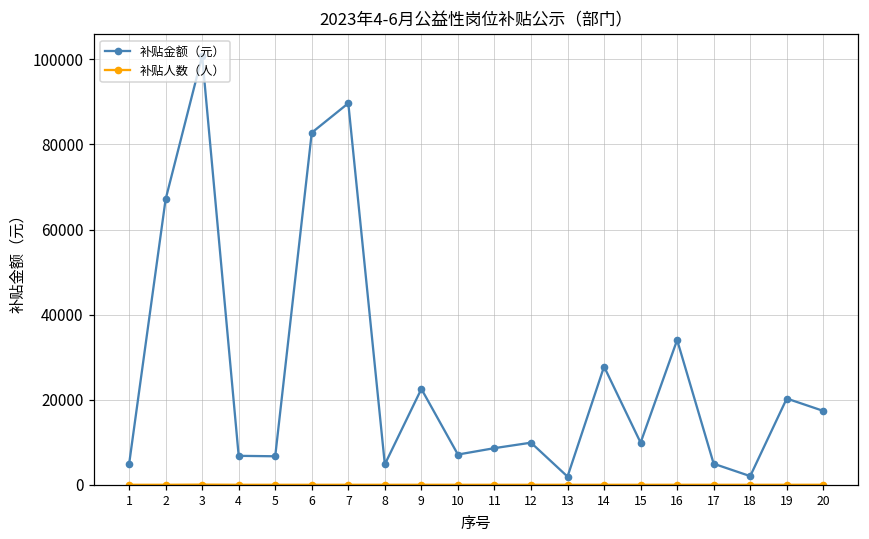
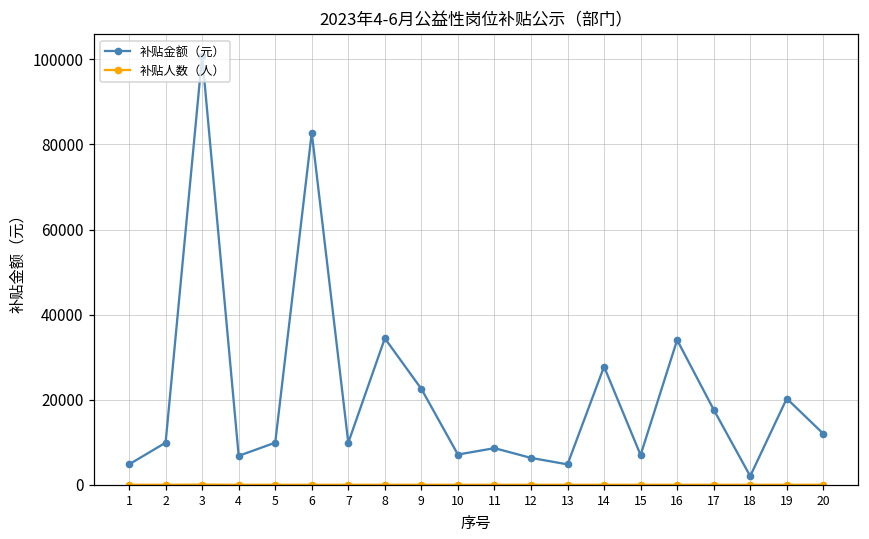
补贴金额（元）, 2: 67000 -> 10000
补贴金额（元）, 5: 7000 -> 10000
补贴金额（元）, 7: 90000 -> 10000
补贴金额（元）, 8: 5000 -> 34000
补贴金额（元）, 12: 10000 -> 6000
补贴金额（元）, 13: 2000 -> 5000
补贴金额（元）, 15: 10000 -> 7000
补贴金额（元）, 17: 5000 -> 18000
补贴金额（元）, 20: 17000 -> 12000
